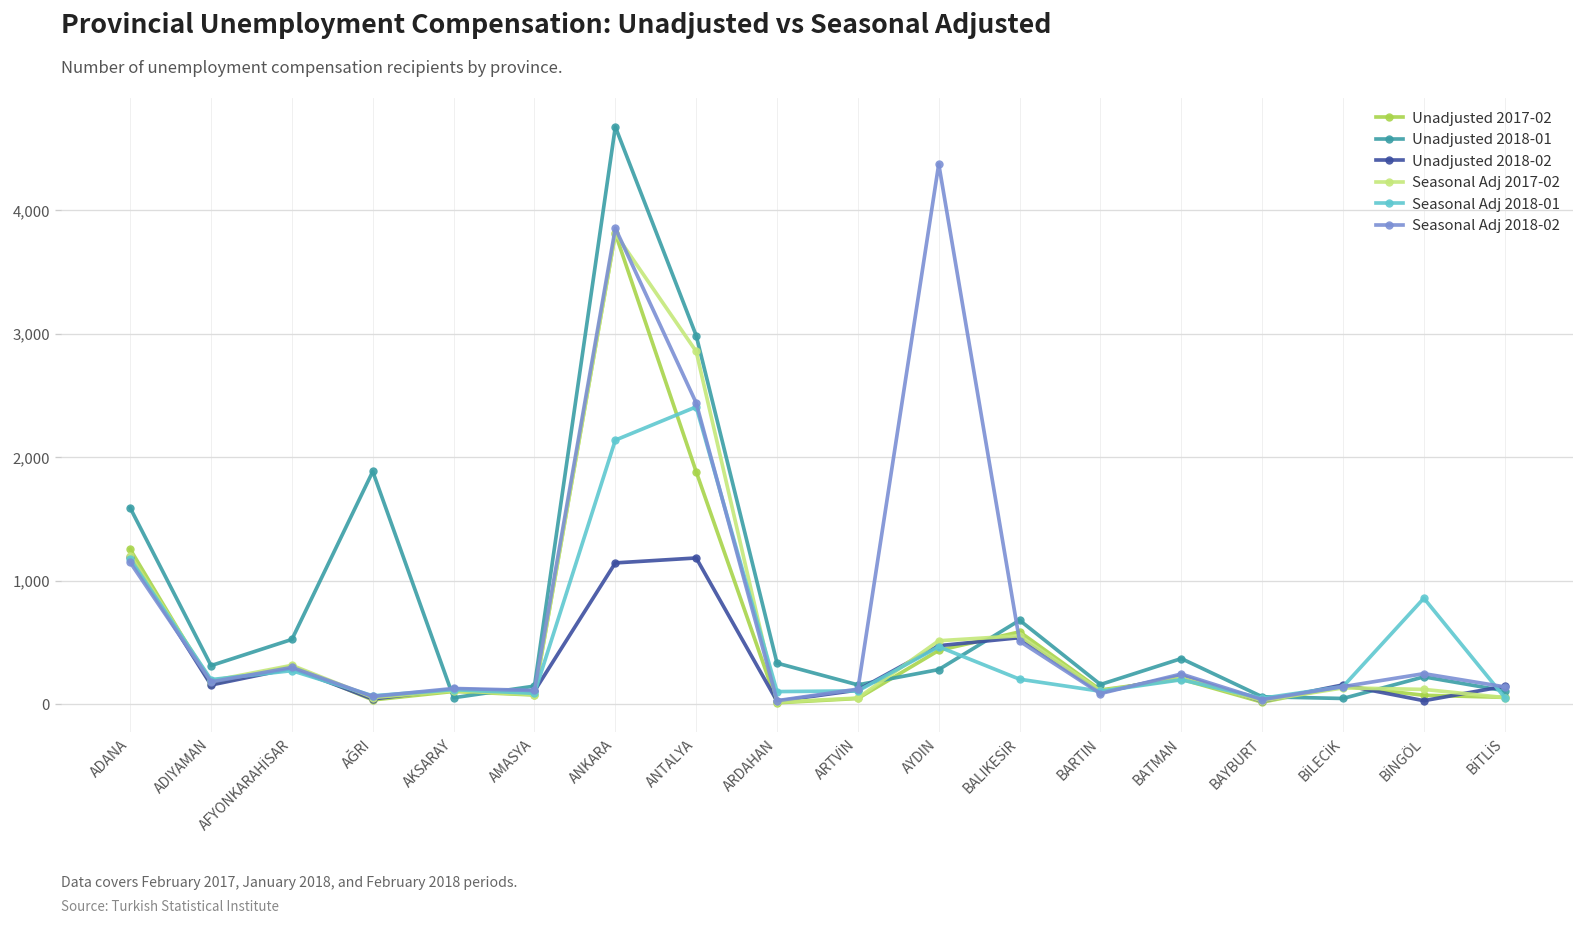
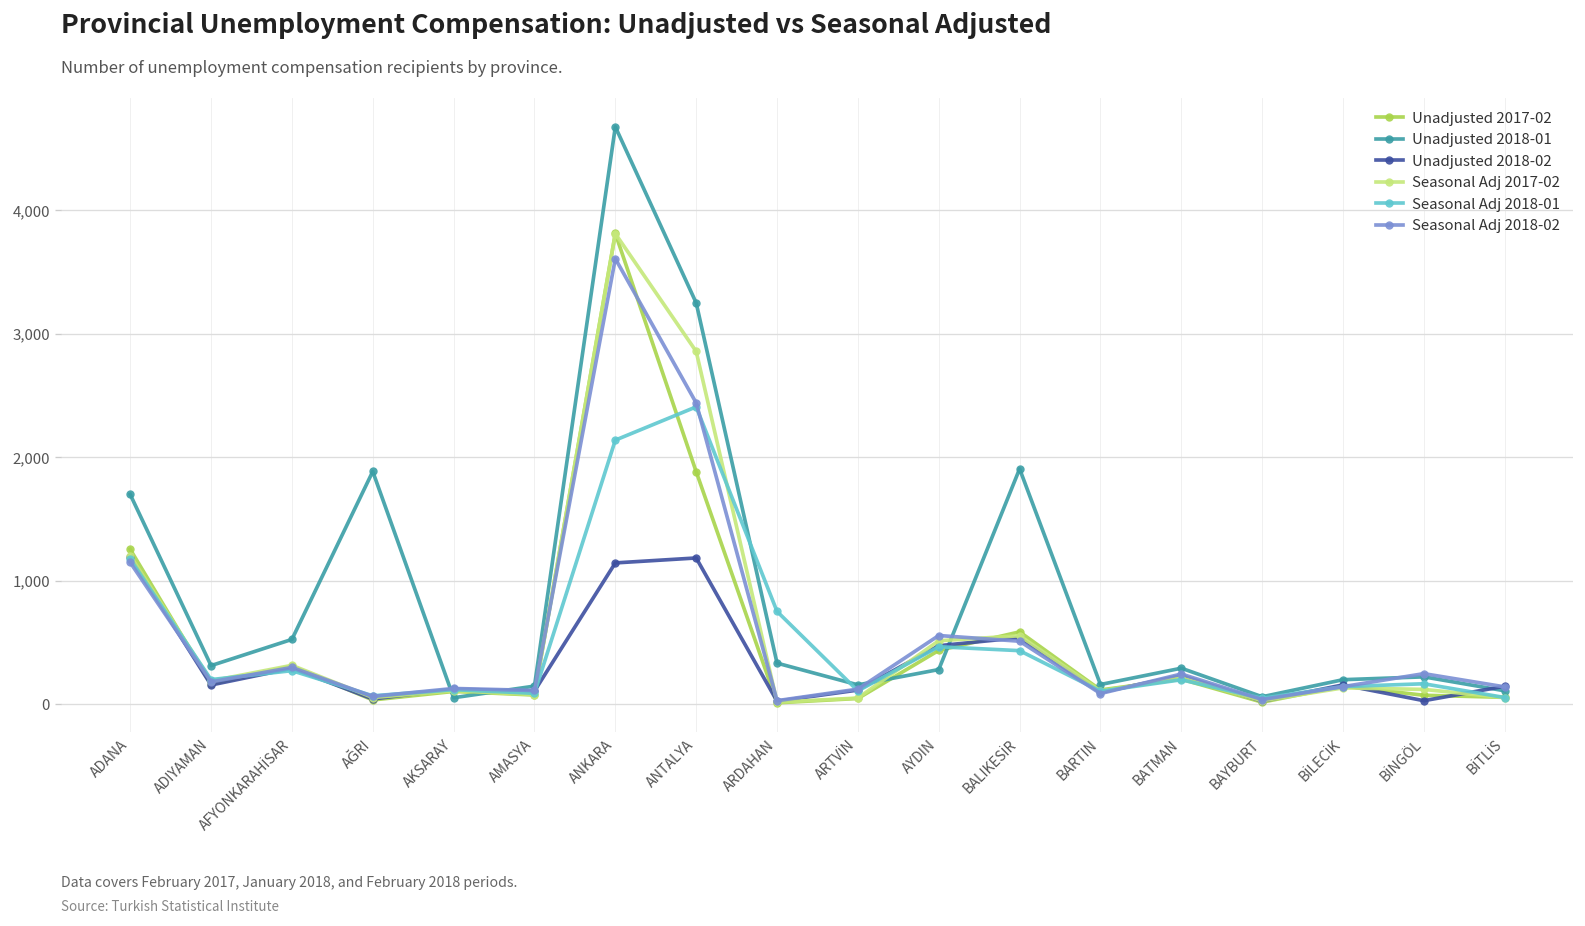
Unadjusted 2018-01, ADANA: 1,590 -> 1,700
Seasonal Adj 2018-02, ANKARA: 3,850 -> 3,610
Unadjusted 2018-01, ANTALYA: 2,980 -> 3,250
Seasonal Adj 2018-01, ARDAHAN: 100 -> 750
Seasonal Adj 2018-02, AYDIN: 4,370 -> 560
Unadjusted 2018-01, BALIKESİR: 680 -> 1,910
Seasonal Adj 2018-01, BALIKESİR: 200 -> 430
Unadjusted 2018-01, BATMAN: 370 -> 290
Unadjusted 2018-01, BİLECİK: 50 -> 200
Seasonal Adj 2018-01, BİNGÖL: 860 -> 170
